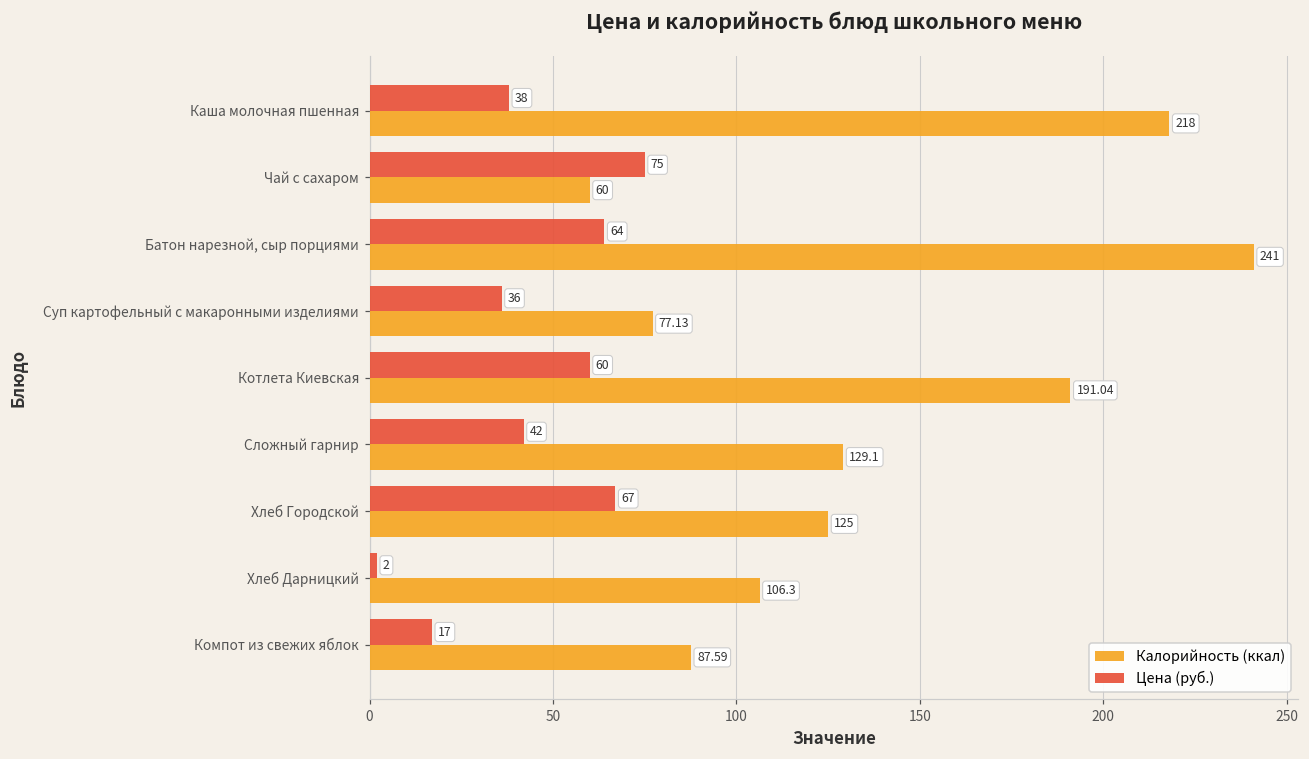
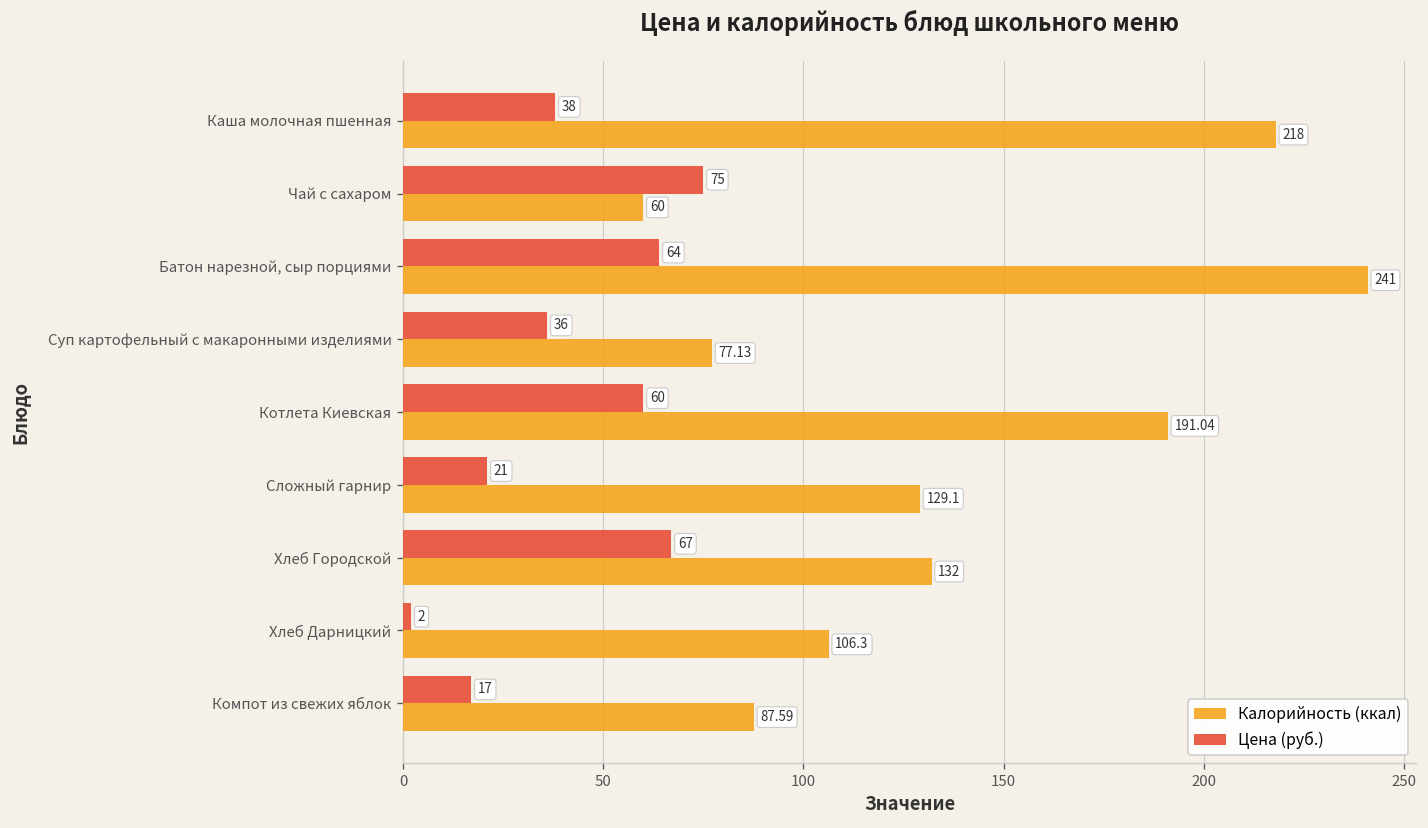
Цена (руб.), Сложный гарнир: 42 -> 21
Калорийность (ккал), Хлеб Городской: 125 -> 132
